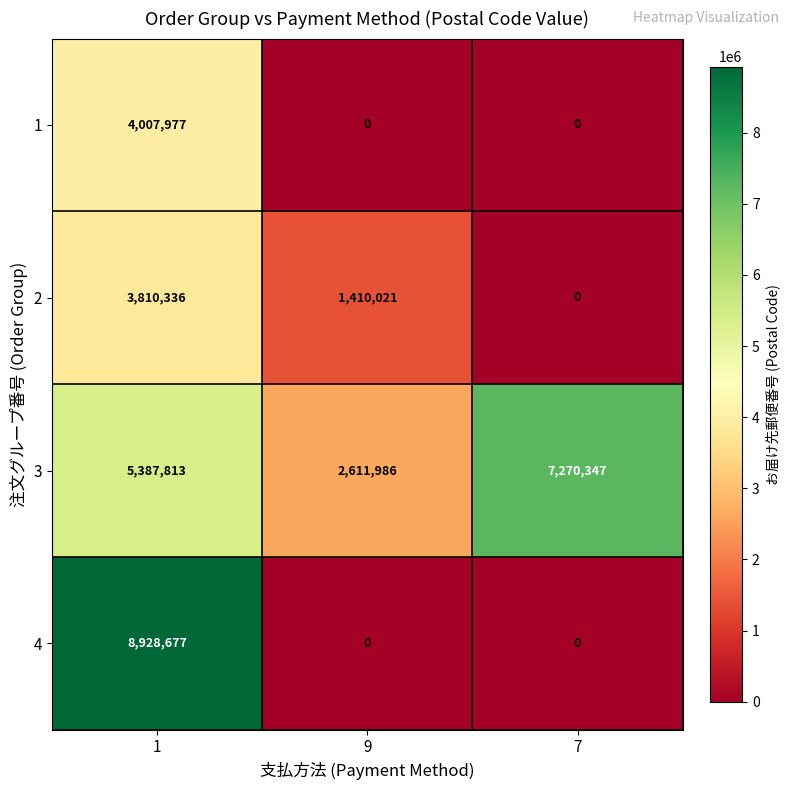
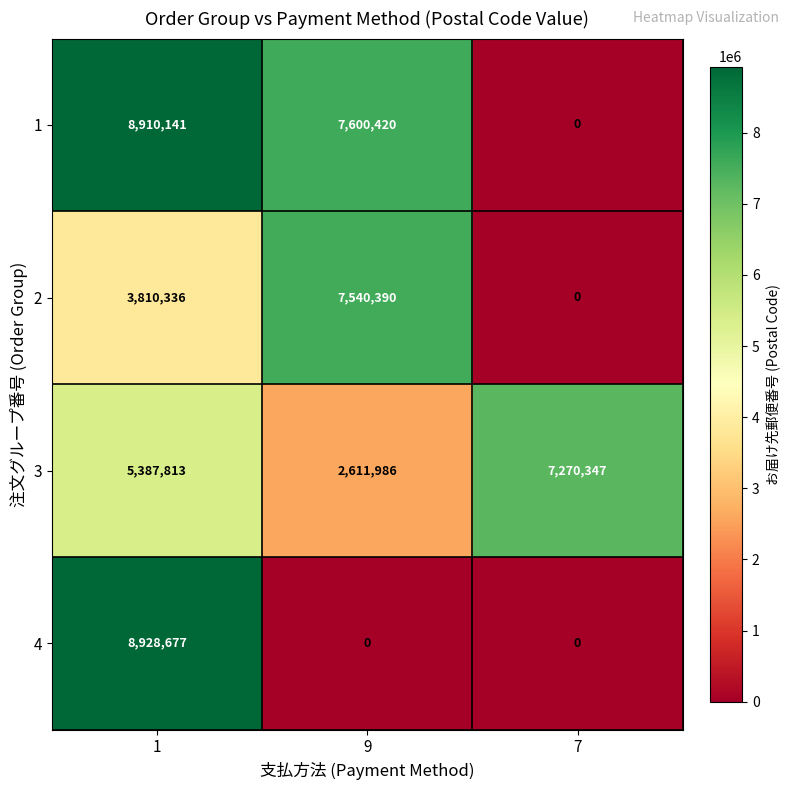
1, 1: 4,007,977 -> 8,910,141
1, 9: 0 -> 7,600,420
2, 9: 1,410,021 -> 7,540,390
